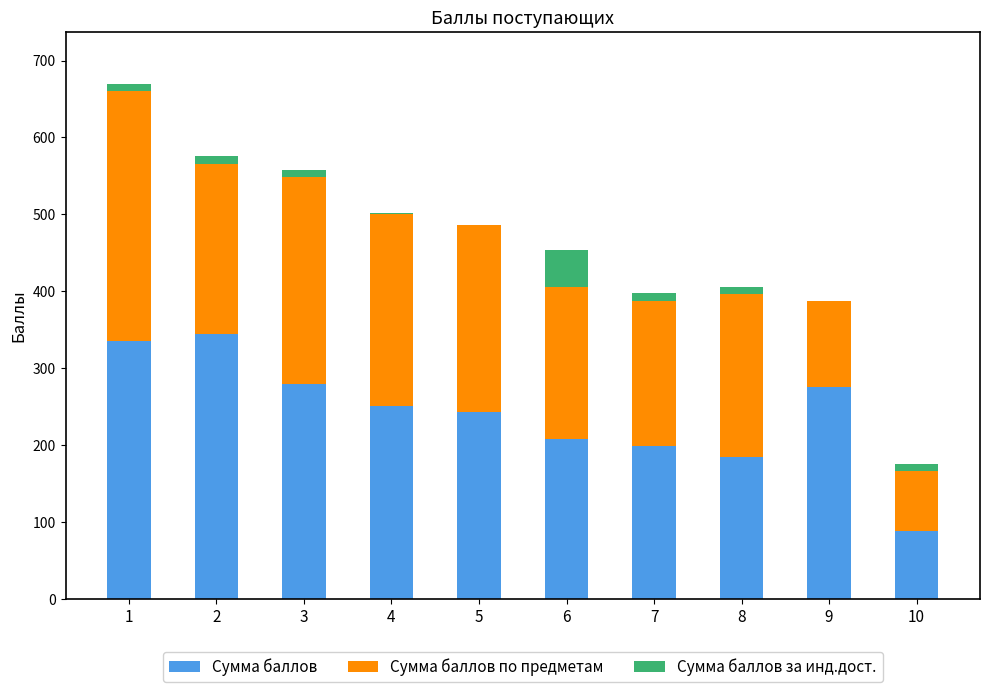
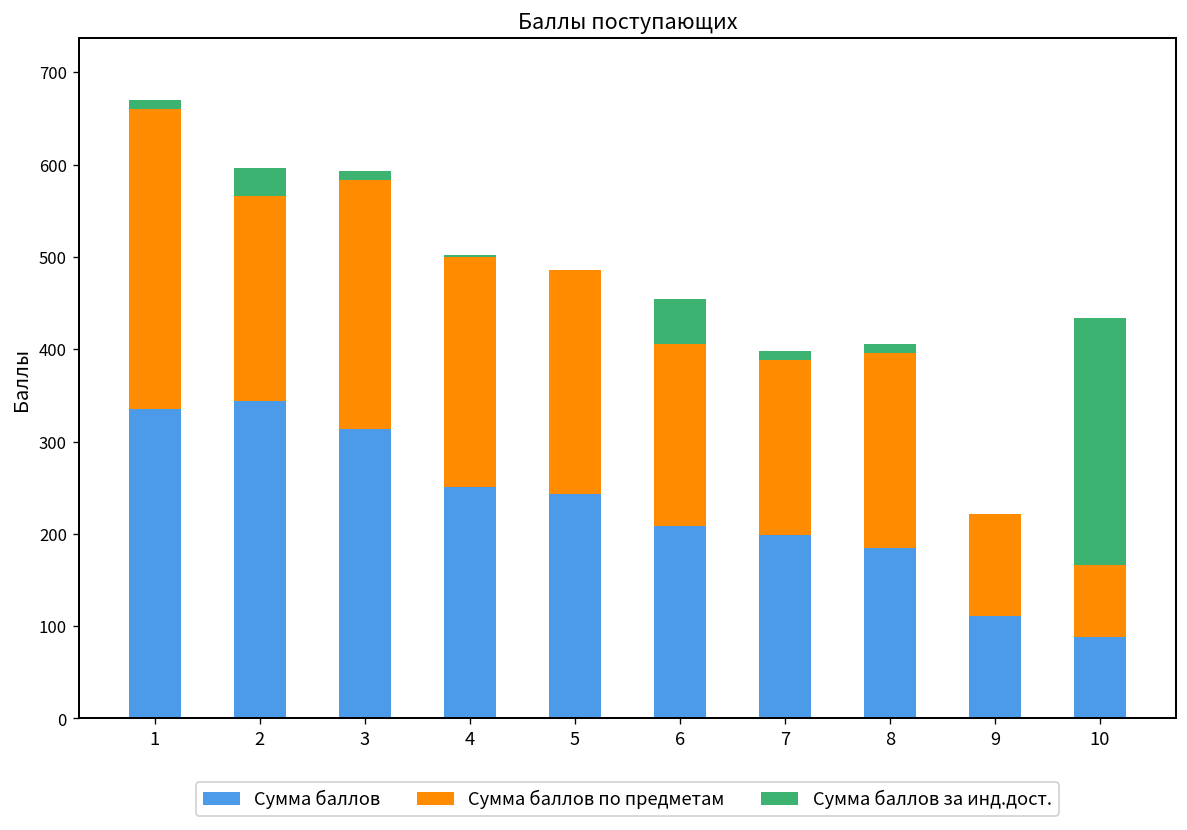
Сумма баллов за инд.дост., 2: 10 -> 30
Сумма баллов, 3: 280 -> 310
Сумма баллов, 9: 280 -> 110
Сумма баллов за инд.дост., 10: 10 -> 270
